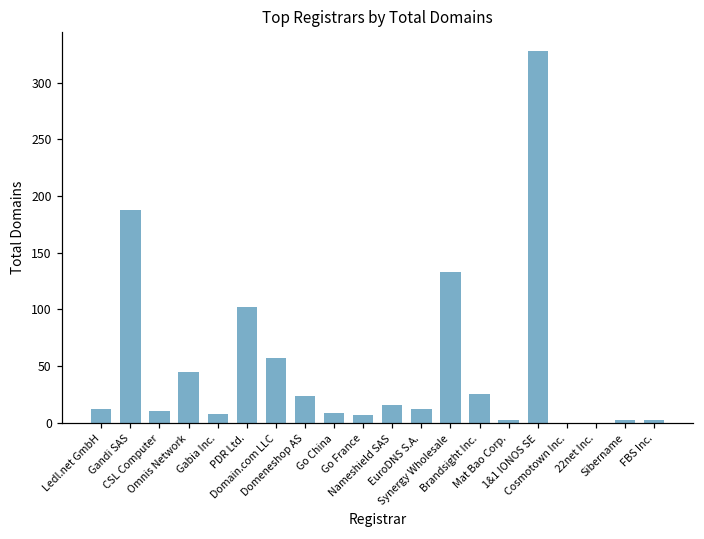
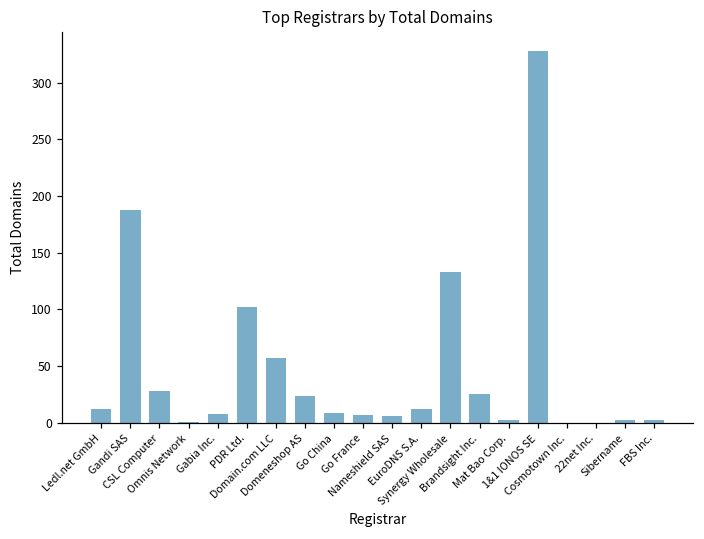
CSL Computer: 10 -> 28
Omnis Network: 45 -> 1
Nameshield SAS: 16 -> 6
